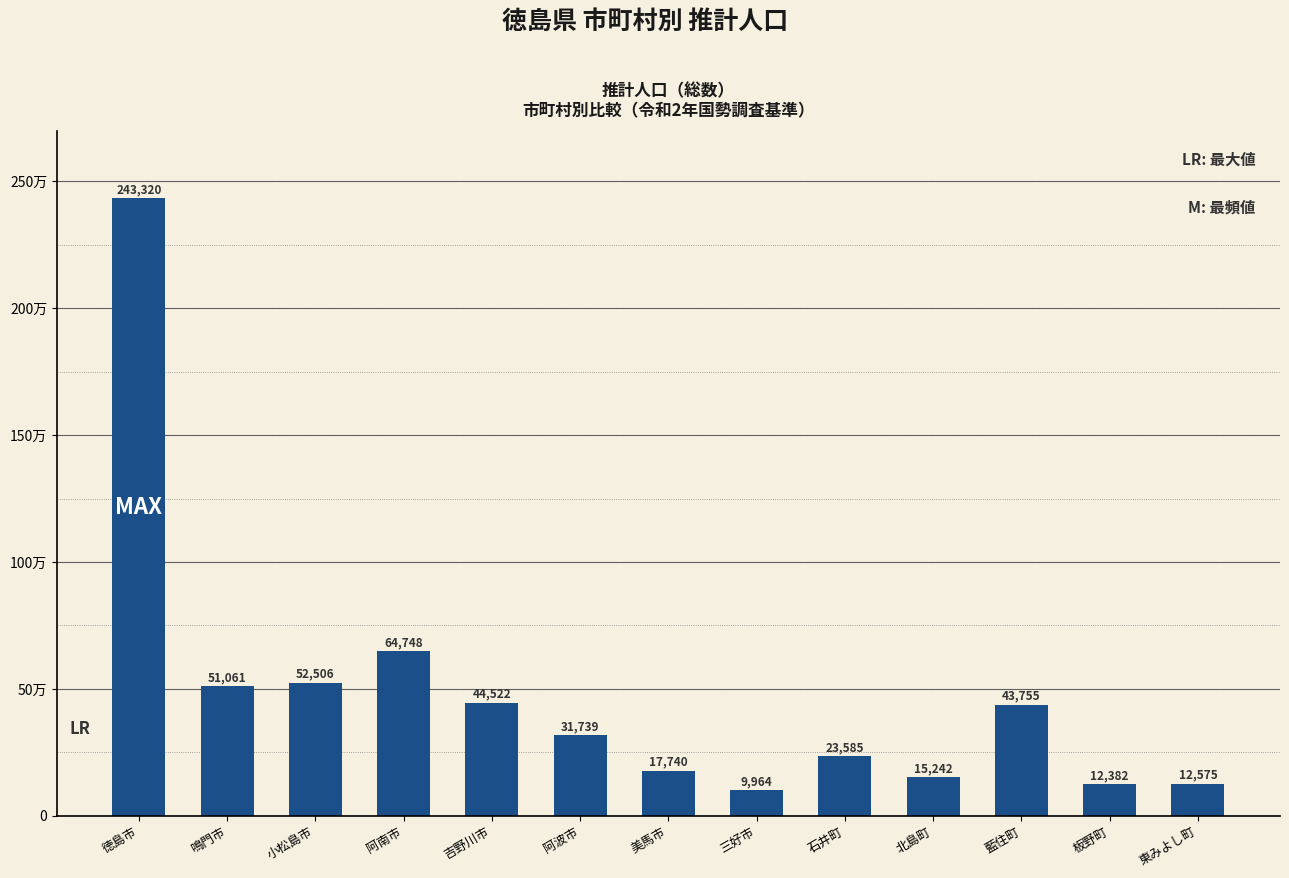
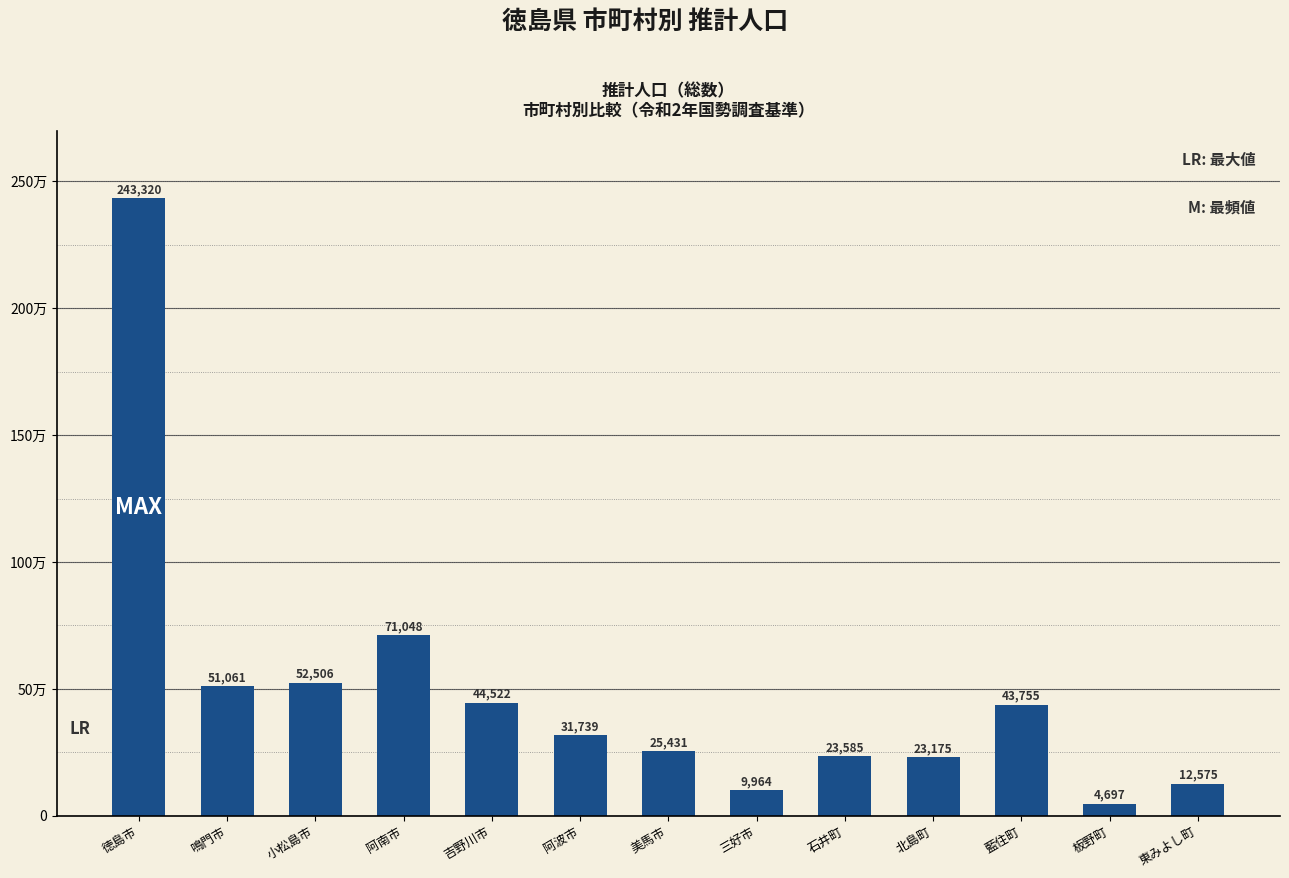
阿南市: 64,748 -> 71,048
美馬市: 17,740 -> 25,431
北島町: 15,242 -> 23,175
板野町: 12,382 -> 4,697
